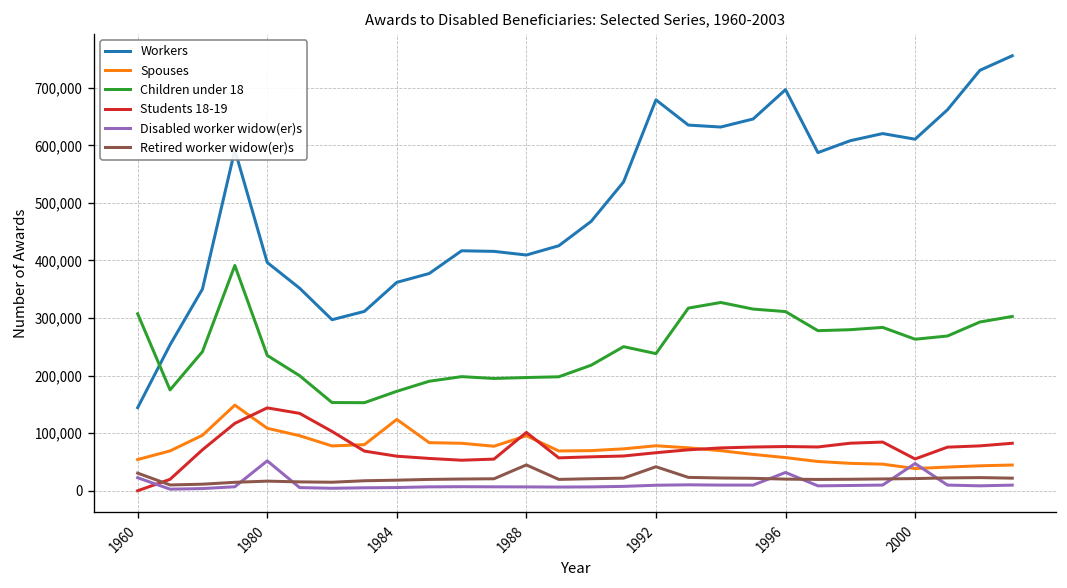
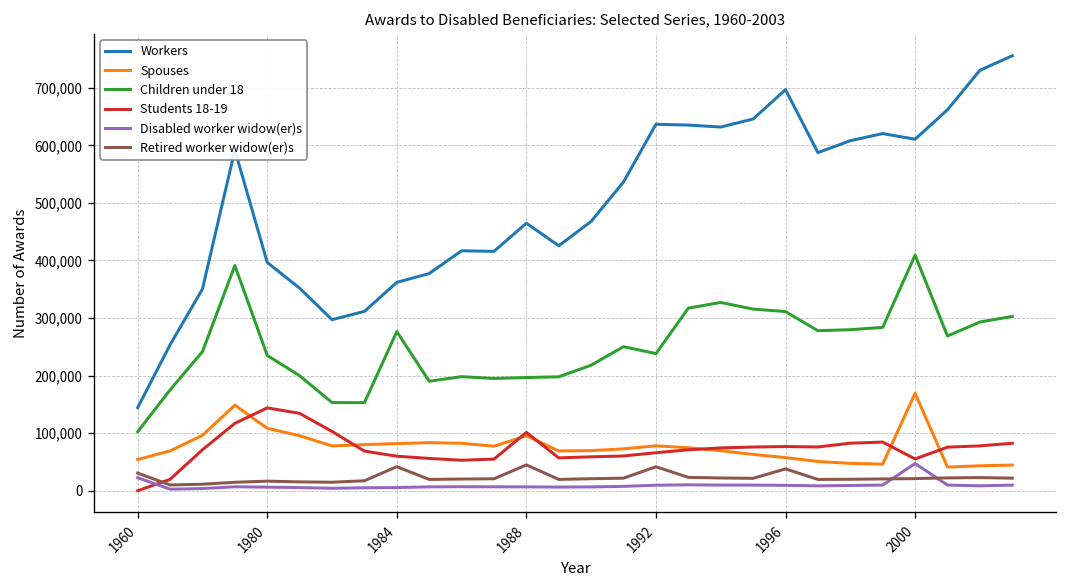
Children under 18, 1960: 310,000 -> 100,000
Disabled worker widow(er)s, 1980: 50,000 -> 10,000
Spouses, 1984: 120,000 -> 80,000
Children under 18, 1984: 170,000 -> 280,000
Retired worker widow(er)s, 1984: 20,000 -> 40,000
Workers, 1988: 410,000 -> 460,000
Workers, 1992: 680,000 -> 640,000
Disabled worker widow(er)s, 1996: 30,000 -> 10,000
Retired worker widow(er)s, 1996: 20,000 -> 40,000
Spouses, 2000: 40,000 -> 170,000
Children under 18, 2000: 260,000 -> 410,000
